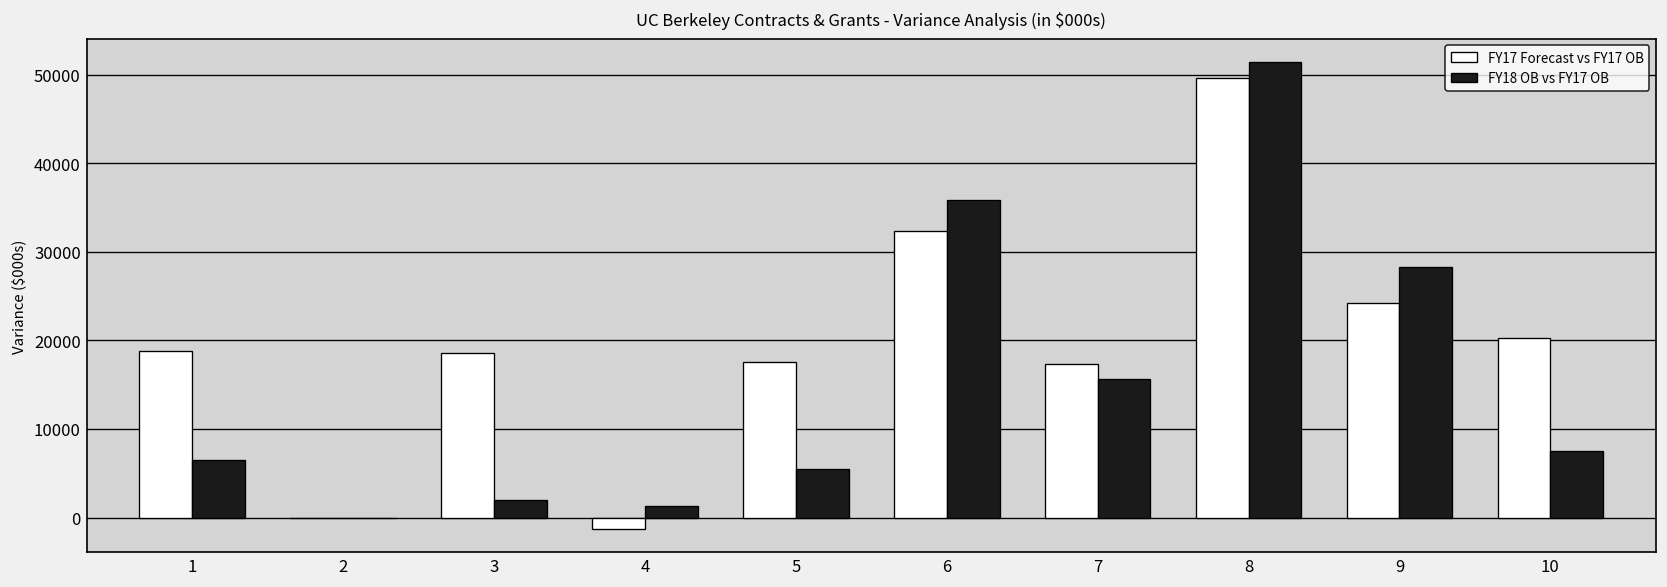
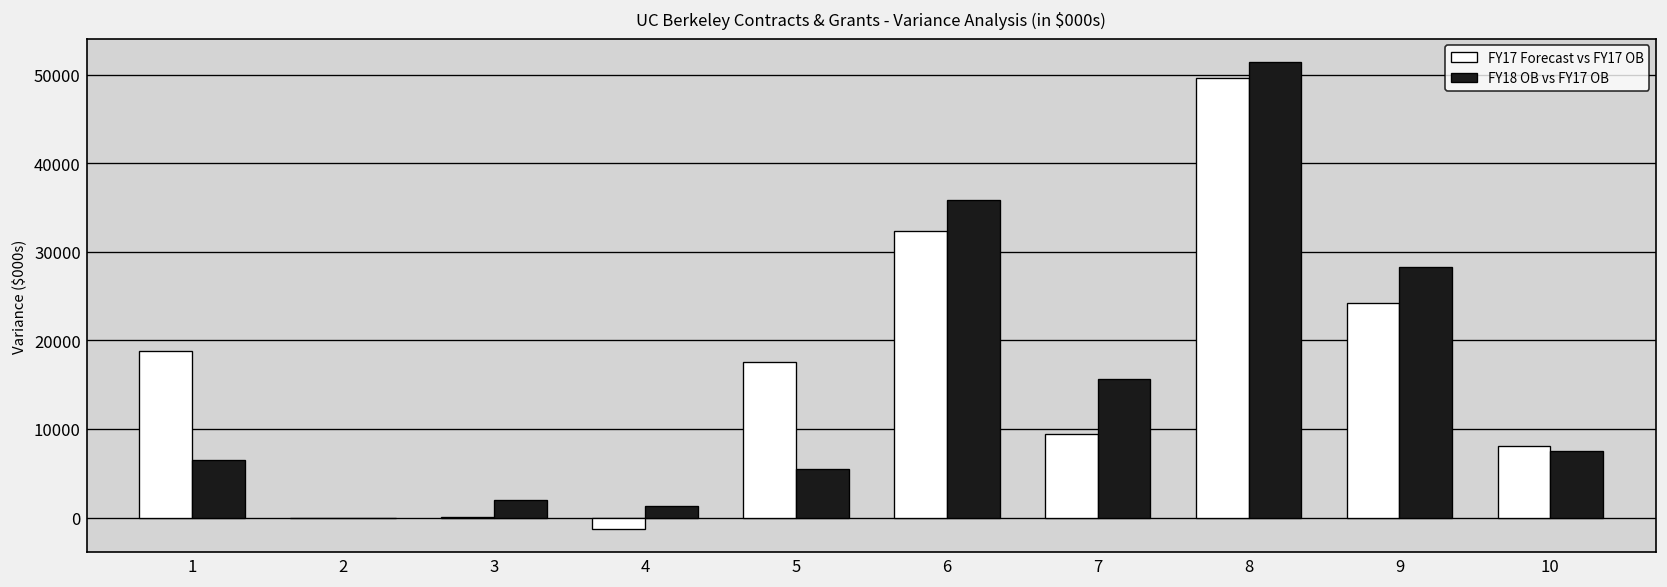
FY17 Forecast vs FY17 OB, 3: 19000 -> 0
FY17 Forecast vs FY17 OB, 7: 17000 -> 9000
FY17 Forecast vs FY17 OB, 10: 20000 -> 8000
